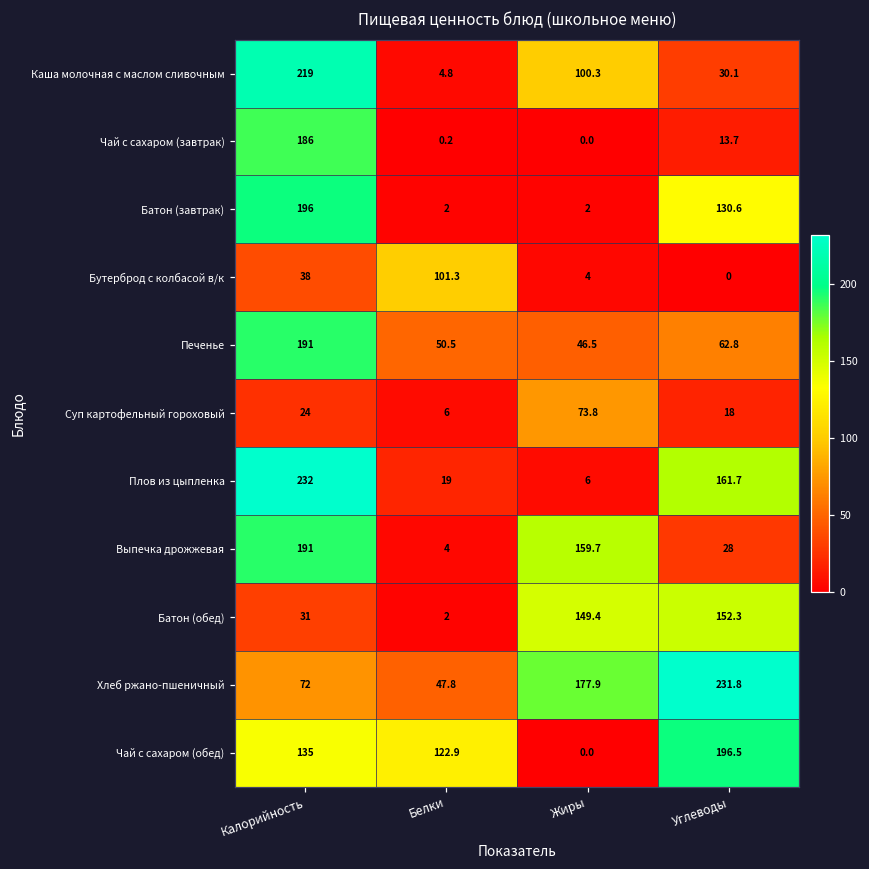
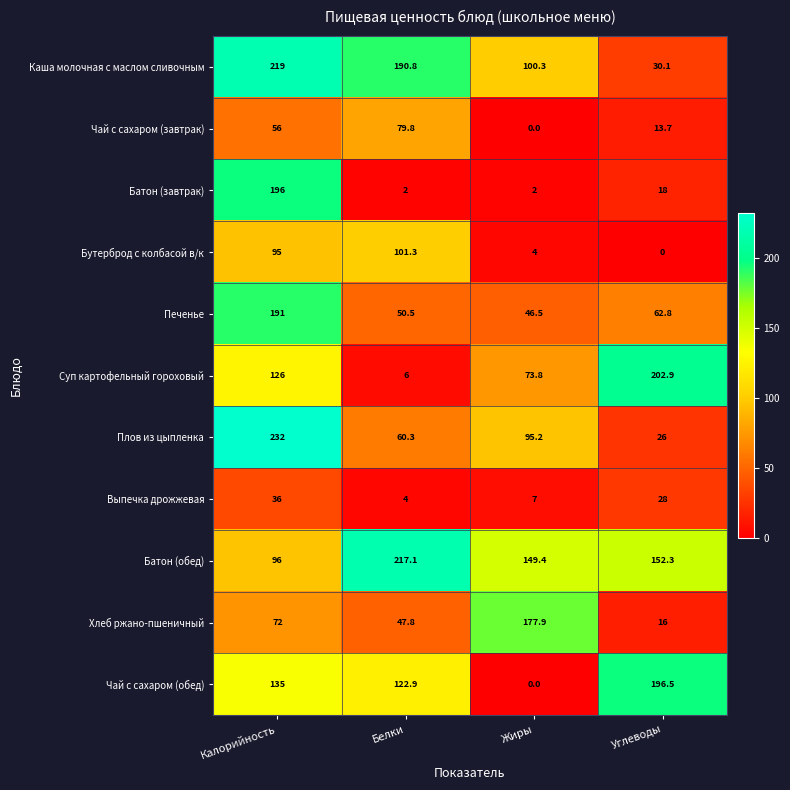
Каша молочная с маслом сливочным, Белки: 4.8 -> 190.8
Чай с сахаром (завтрак), Калорийность: 186 -> 56
Чай с сахаром (завтрак), Белки: 0.2 -> 79.8
Батон (завтрак), Углеводы: 130.6 -> 18
Бутерброд с колбасой в/к, Калорийность: 38 -> 95
Суп картофельный гороховый, Калорийность: 24 -> 126
Суп картофельный гороховый, Углеводы: 18 -> 202.9
Плов из цыпленка, Белки: 19 -> 60.3
Плов из цыпленка, Жиры: 6 -> 95.2
Плов из цыпленка, Углеводы: 161.7 -> 26
Выпечка дрожжевая, Калорийность: 191 -> 36
Выпечка дрожжевая, Жиры: 159.7 -> 7
Батон (обед), Калорийность: 31 -> 96
Батон (обед), Белки: 2 -> 217.1
Хлеб ржано-пшеничный, Углеводы: 231.8 -> 16
